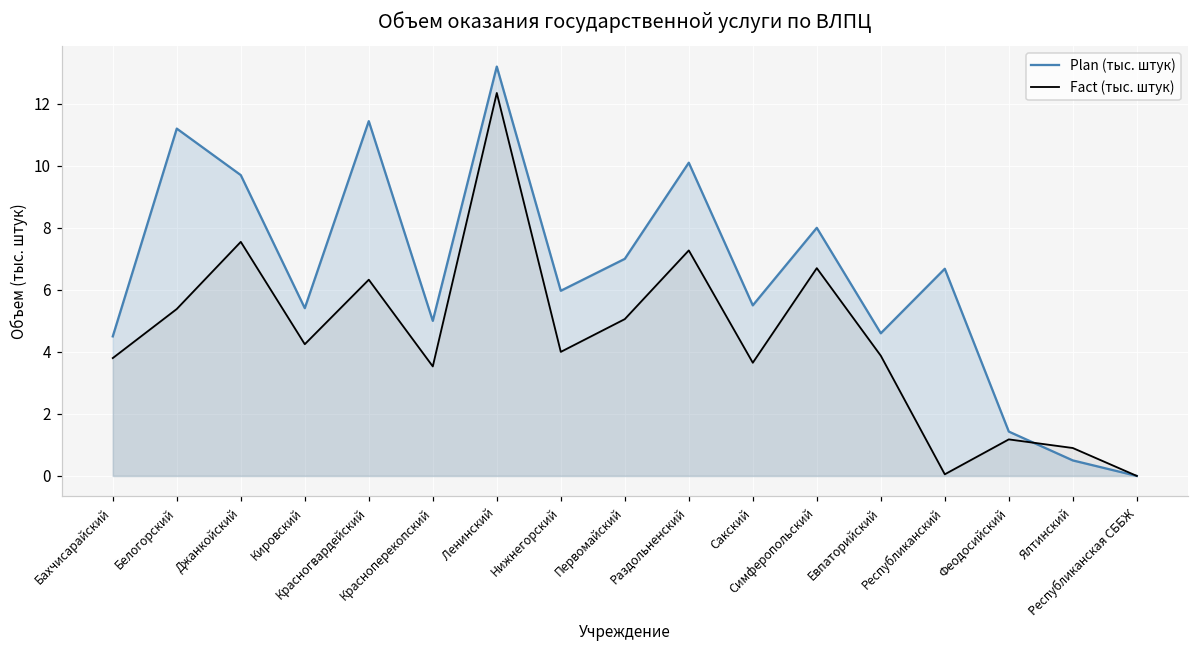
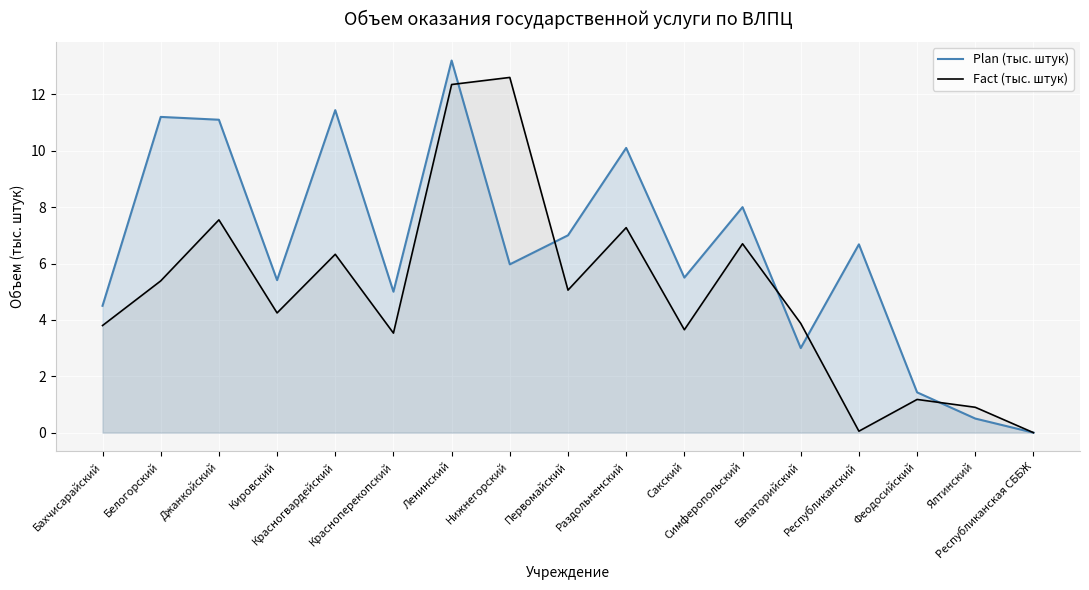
Plan (тыс. штук), Джанкойский: 9.7 -> 11.1
Fact (тыс. штук), Нижнегорский: 4.0 -> 12.6
Plan (тыс. штук), Евпаторийский: 4.6 -> 3.0
